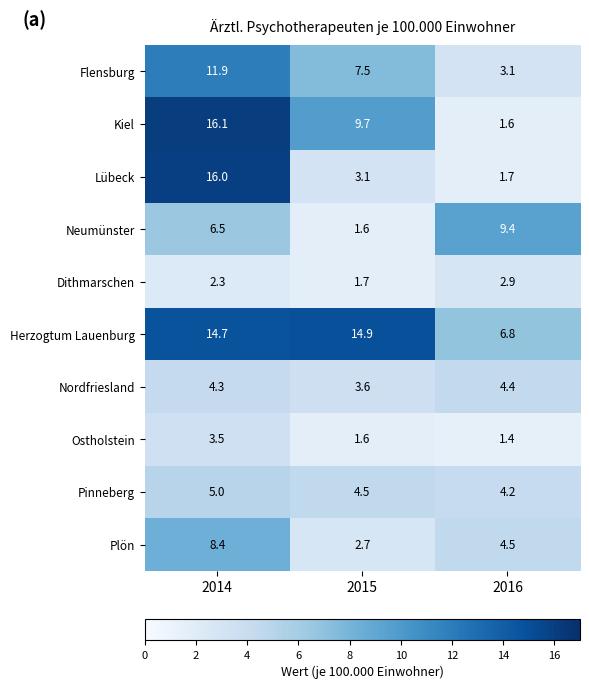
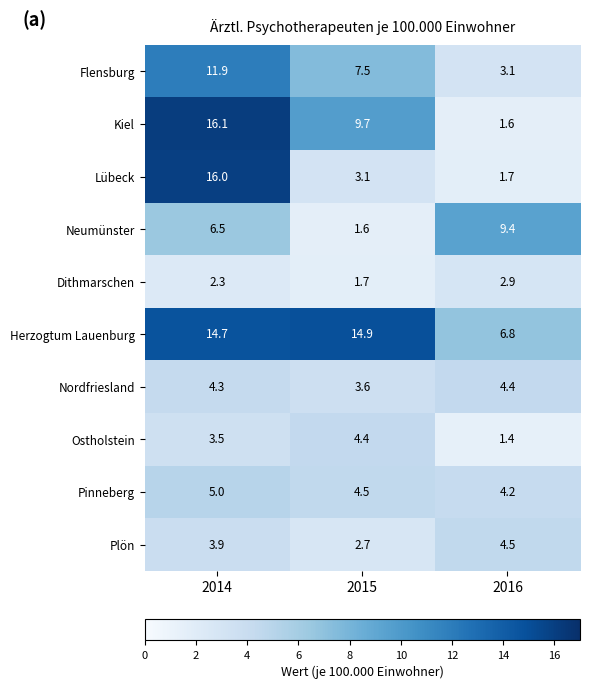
Ostholstein, 2015: 1.6 -> 4.4
Plön, 2014: 8.4 -> 3.9
